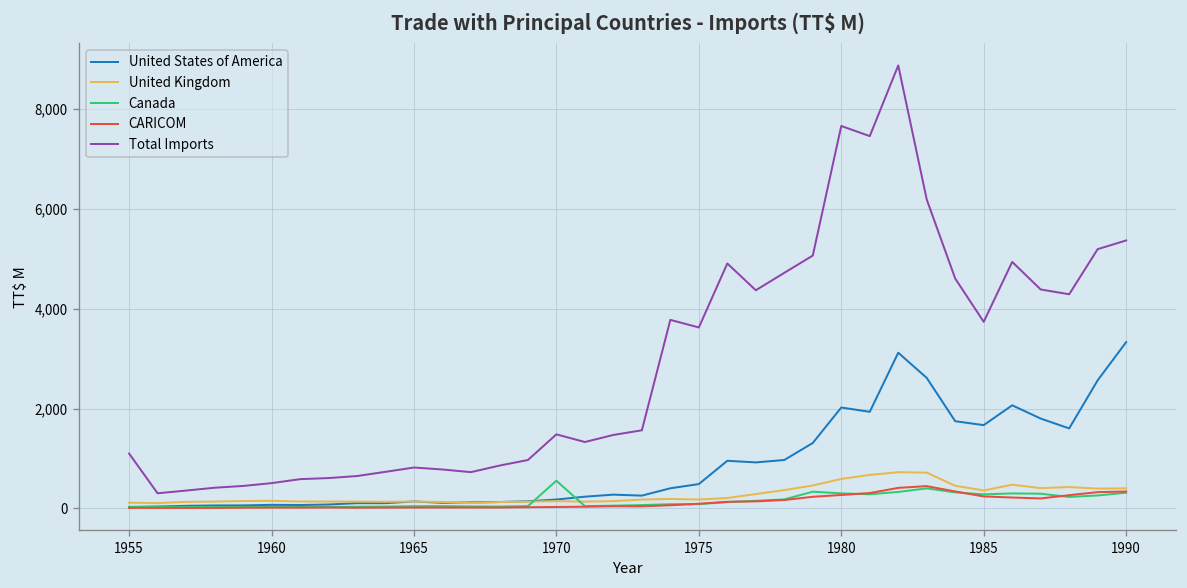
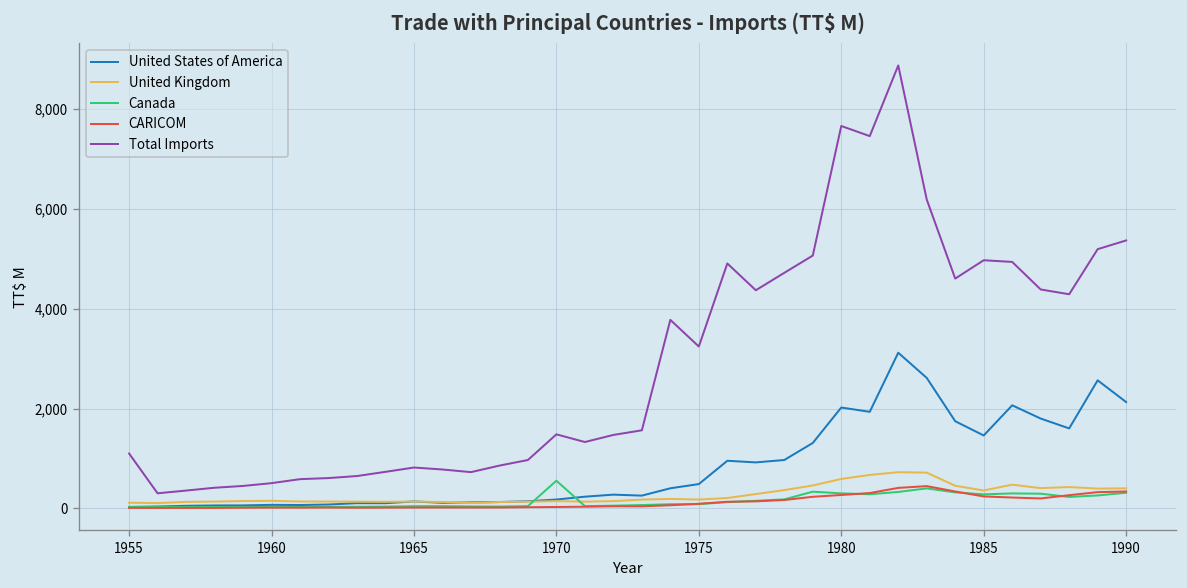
Total Imports, 1975: 3,600 -> 3,200
United States of America, 1985: 1,700 -> 1,500
Total Imports, 1985: 3,700 -> 5,000
United States of America, 1990: 3,300 -> 2,100
